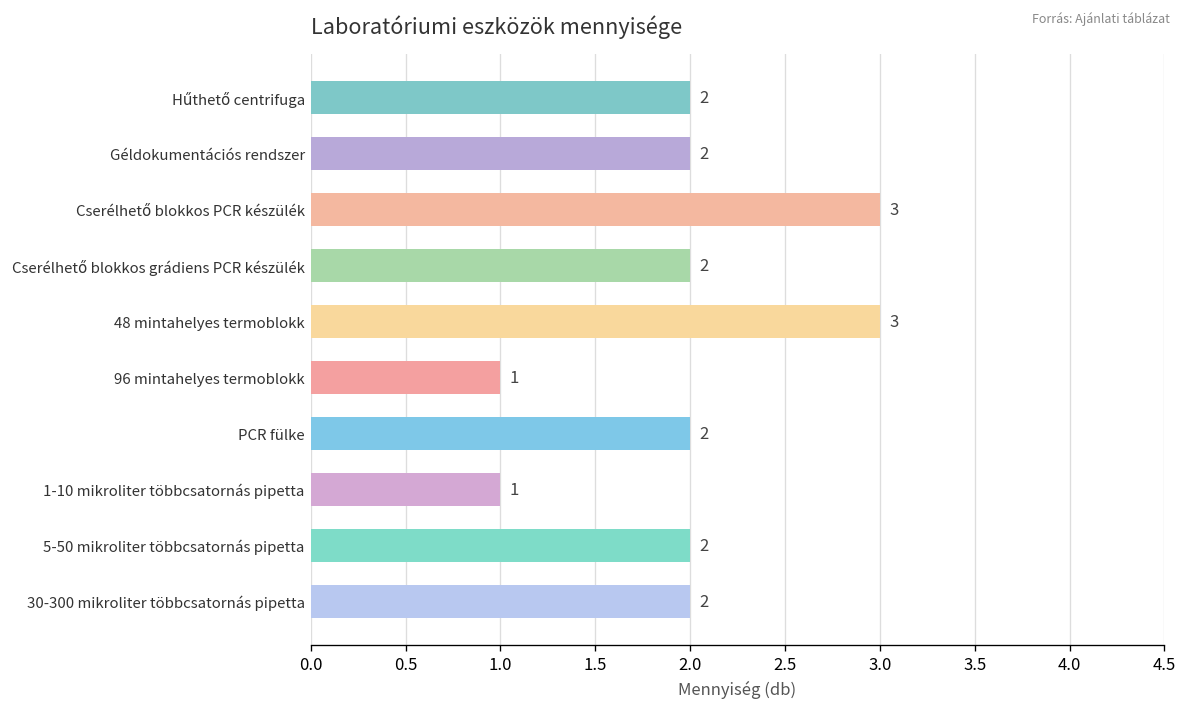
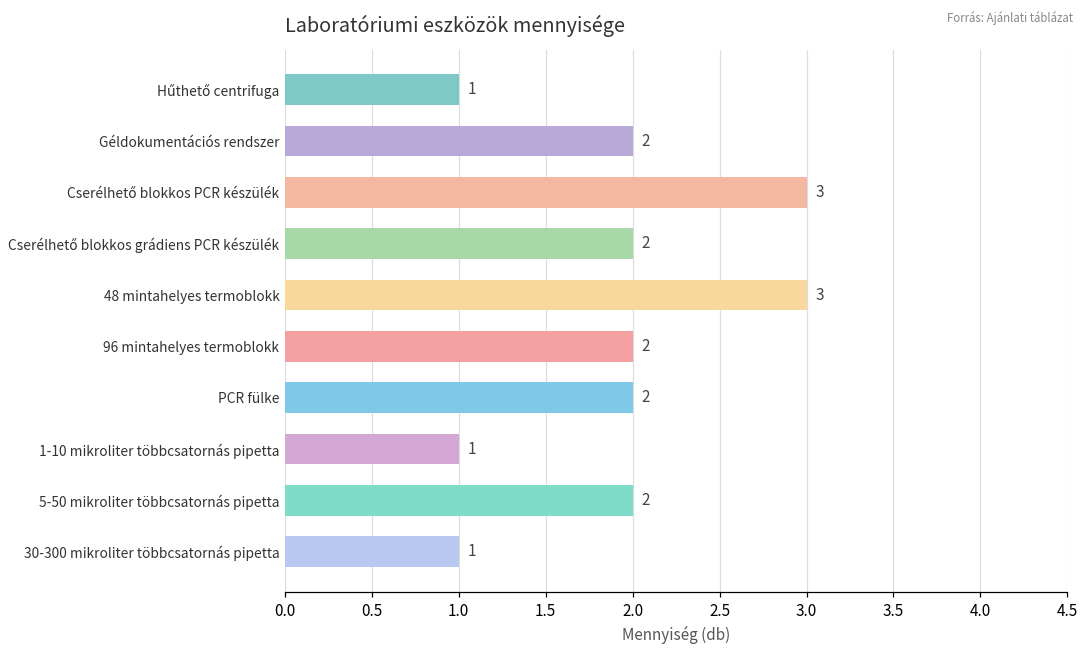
Hűthető centrifuga: 2 -> 1
96 mintahelyes termoblokk: 1 -> 2
30-300 mikroliter többcsatornás pipetta: 2 -> 1
